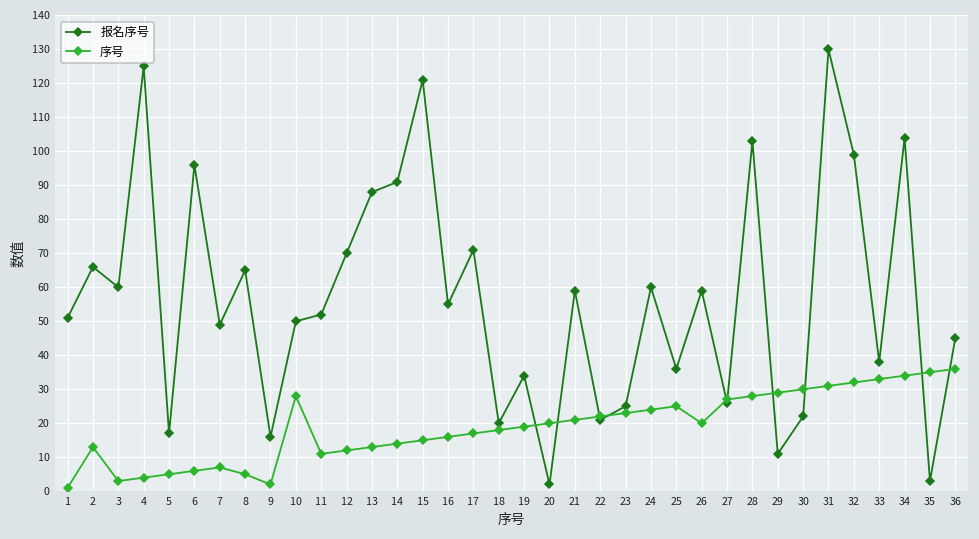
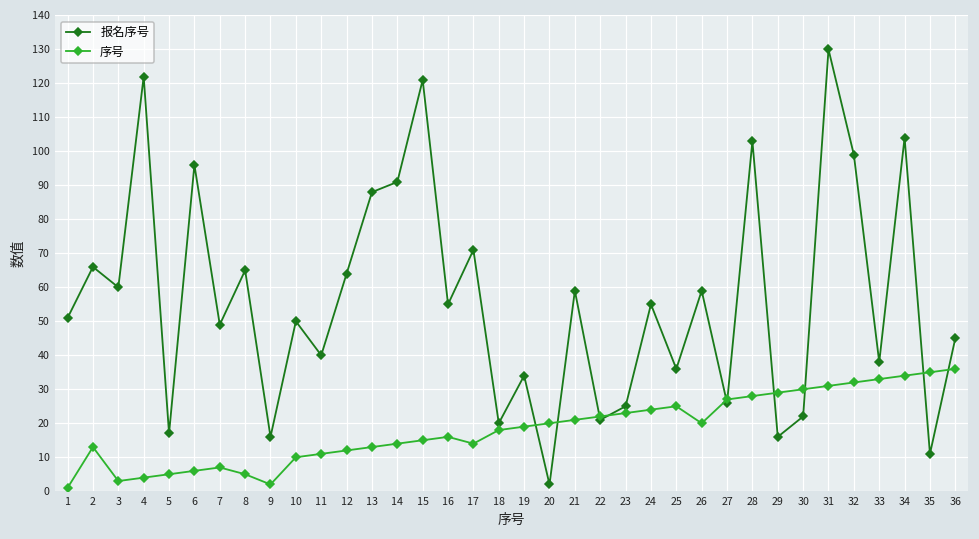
报名序号, 4: 125 -> 122
序号, 10: 28 -> 10
报名序号, 11: 52 -> 40
报名序号, 12: 70 -> 64
序号, 17: 17 -> 14
报名序号, 24: 60 -> 55
报名序号, 29: 11 -> 16
报名序号, 35: 3 -> 11
